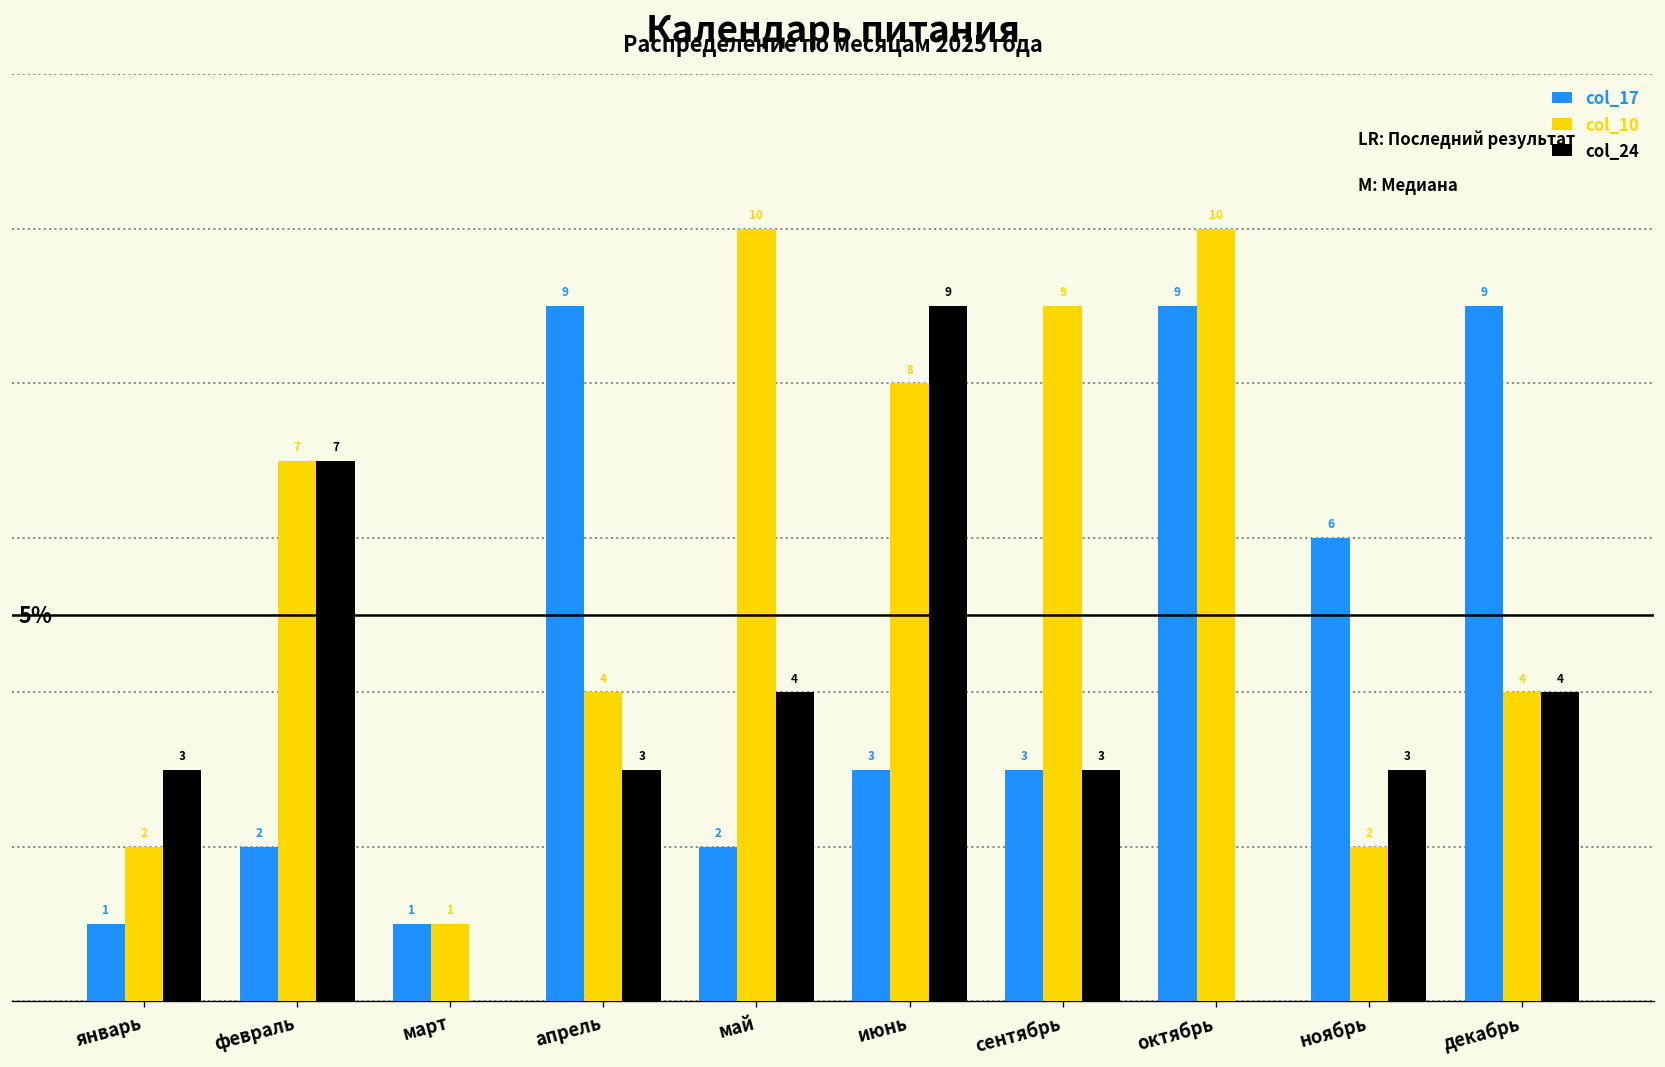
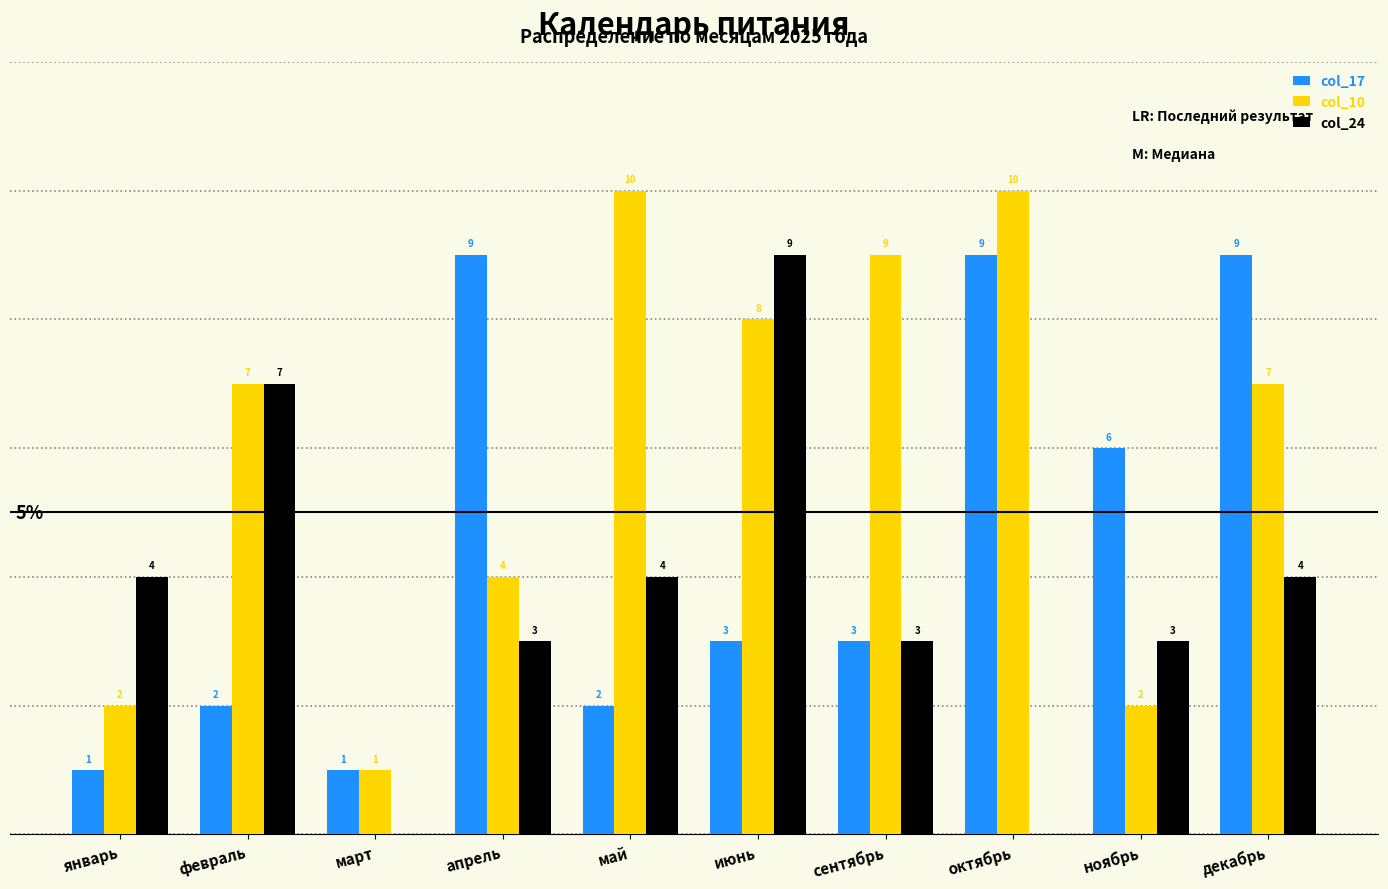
col_24, январь: 3 -> 4
col_10, декабрь: 4 -> 7
